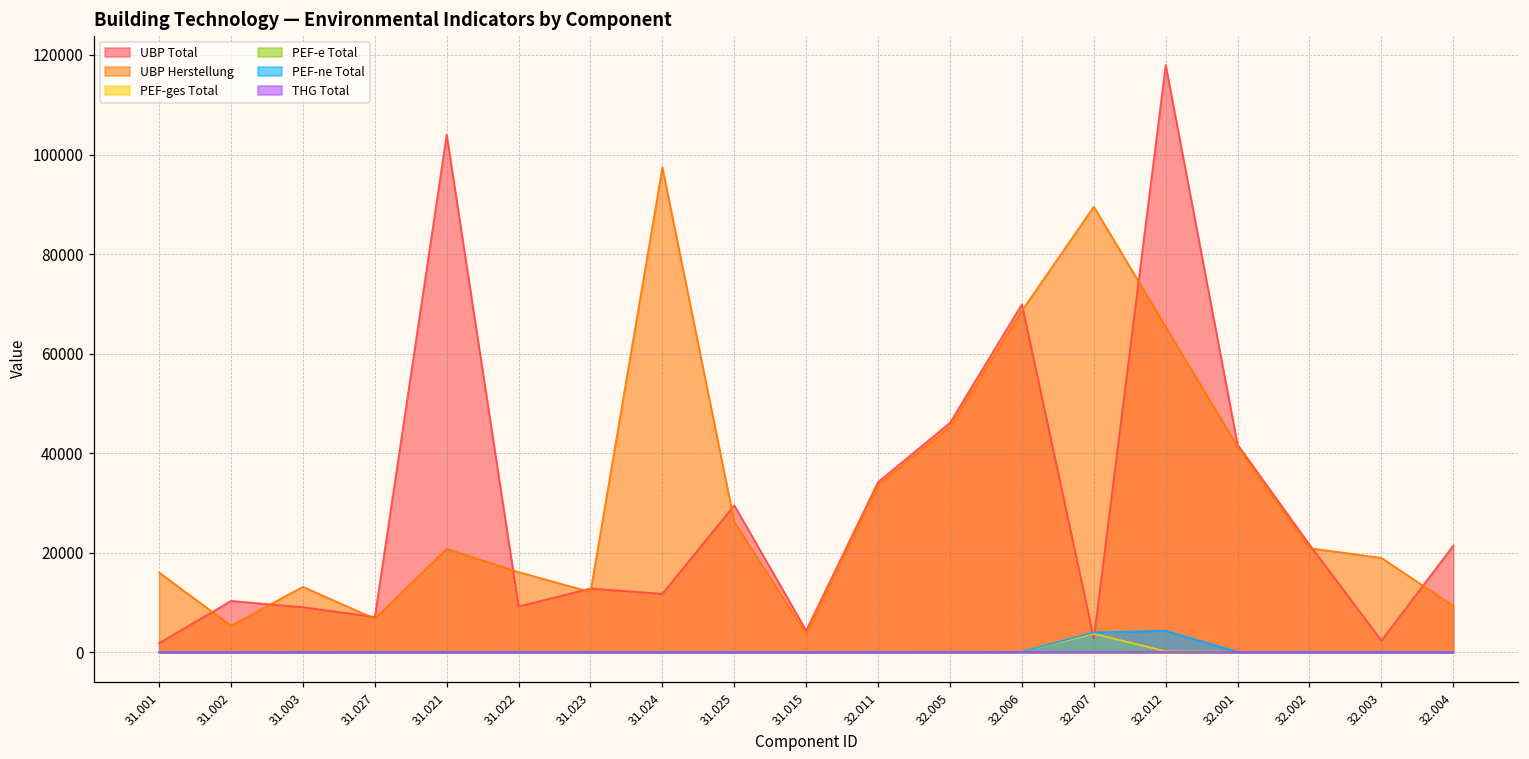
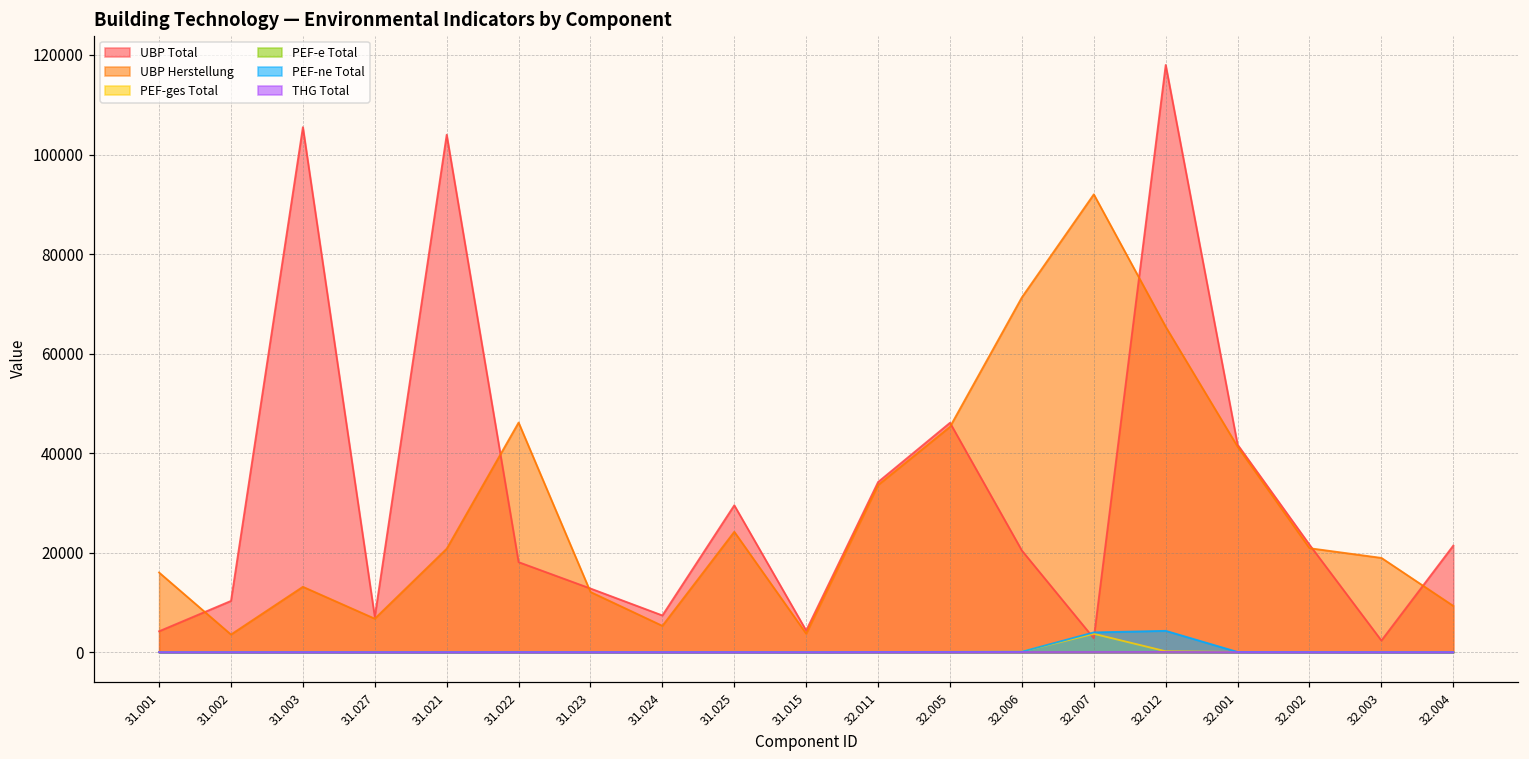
UBP Total, 31.001: 2000 -> 4000
UBP Herstellung, 31.002: 5000 -> 4000
UBP Total, 31.003: 9000 -> 105000
UBP Total, 31.022: 9000 -> 18000
UBP Herstellung, 31.022: 16000 -> 46000
UBP Total, 31.024: 12000 -> 7000
UBP Herstellung, 31.024: 97000 -> 5000
UBP Herstellung, 31.025: 26000 -> 24000
UBP Total, 32.006: 70000 -> 20000
UBP Herstellung, 32.006: 69000 -> 71000
UBP Herstellung, 32.007: 90000 -> 92000
